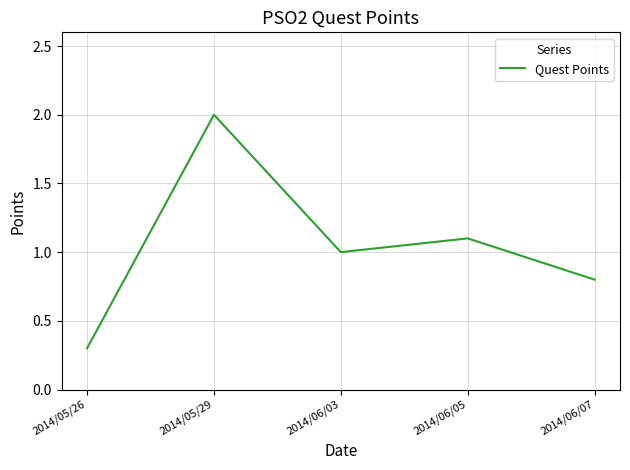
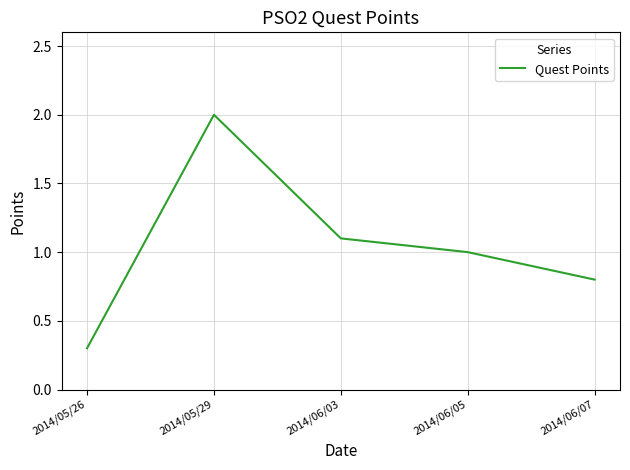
2014/06/03: 1.0 -> 1.1
2014/06/05: 1.1 -> 1.0
